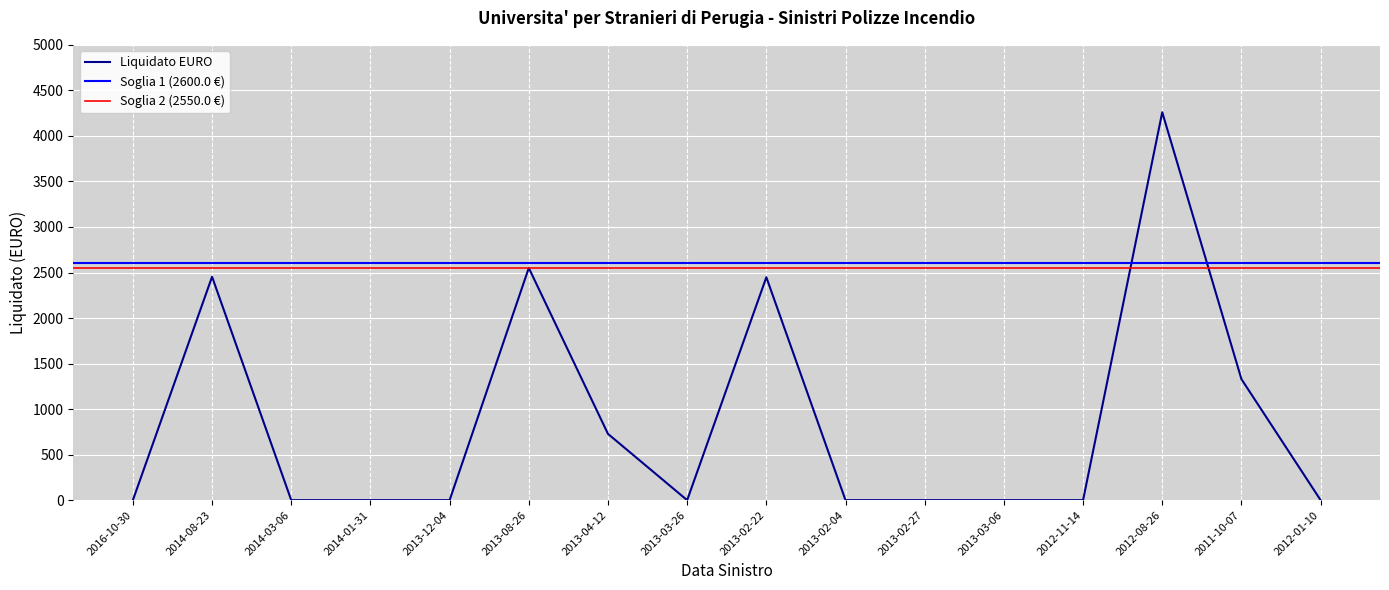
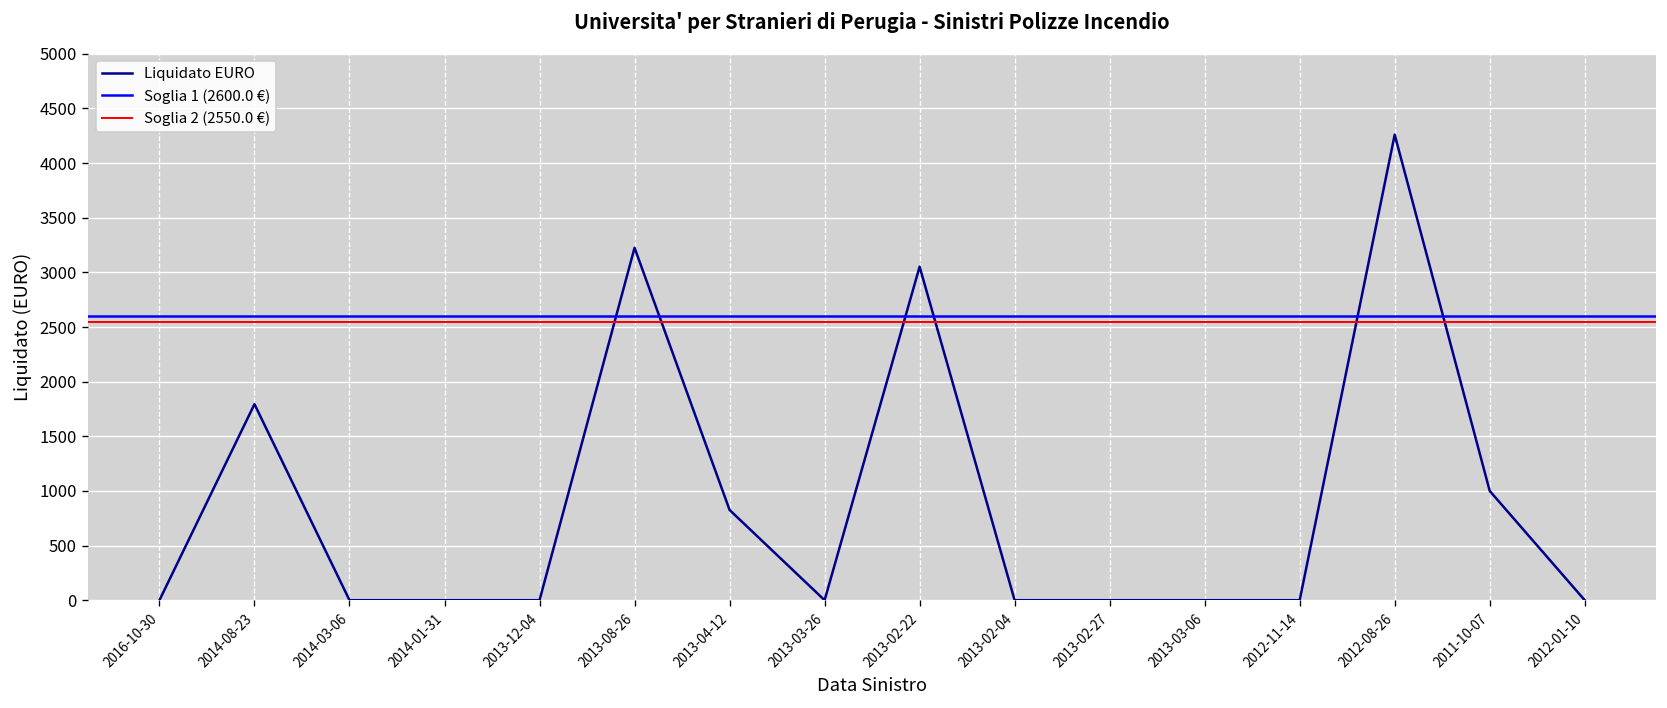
2014-08-23: 2500 -> 1800
2013-08-26: 2600 -> 3200
2013-04-12: 700 -> 800
2013-02-22: 2400 -> 3100
2011-10-07: 1300 -> 1000
